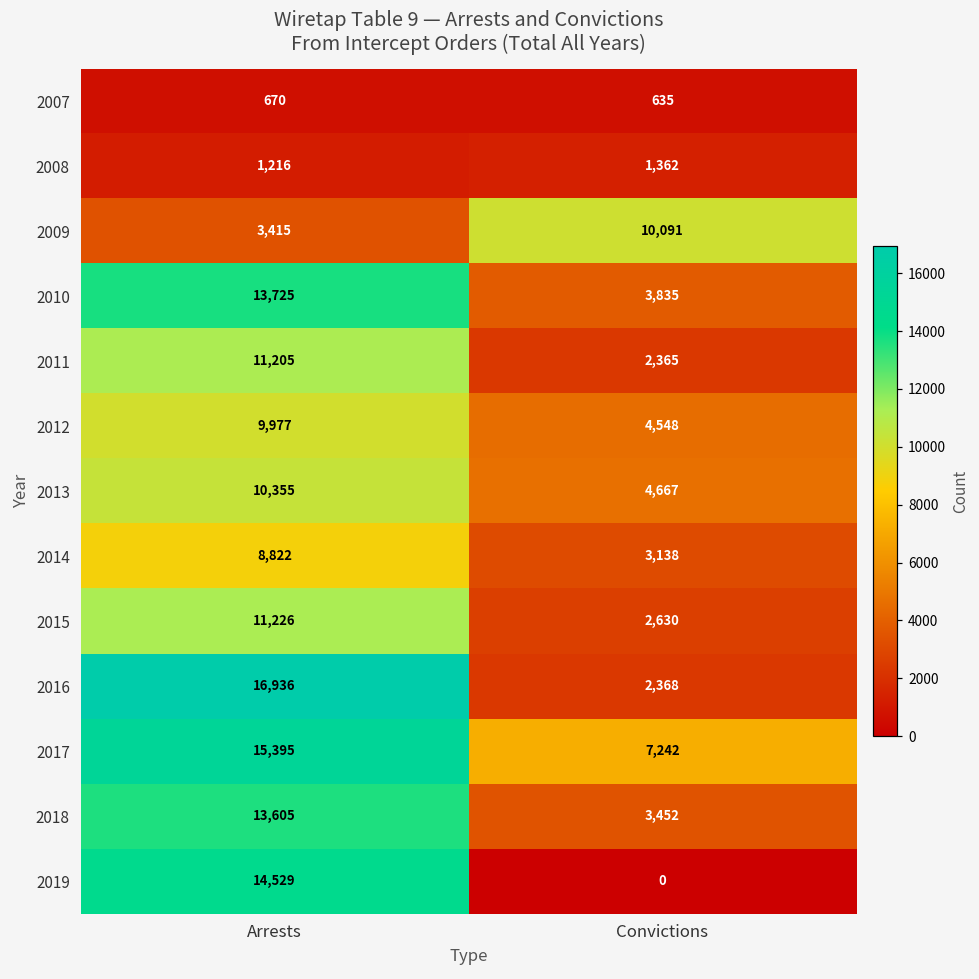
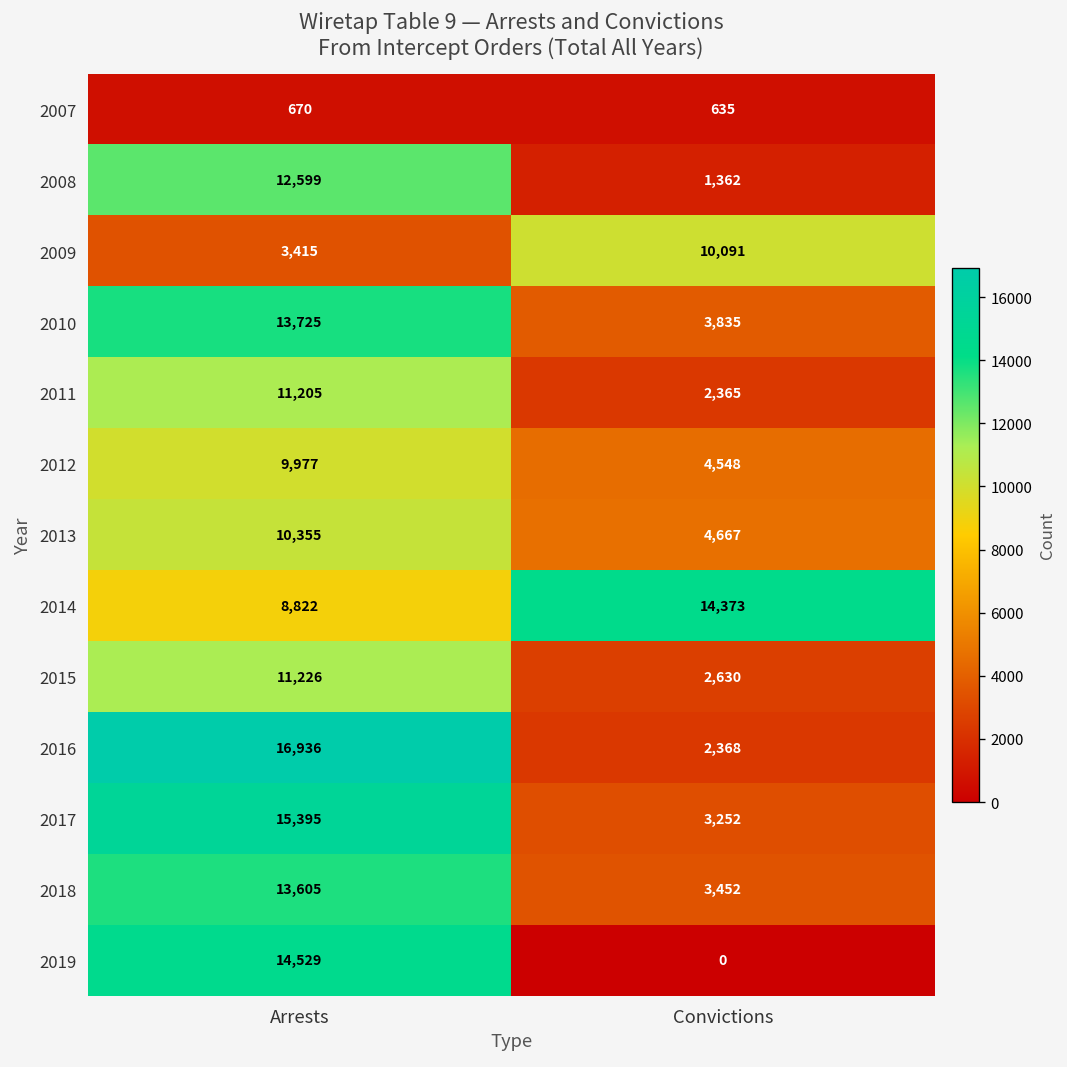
2008, Arrests: 1,216 -> 12,599
2014, Convictions: 3,138 -> 14,373
2017, Convictions: 7,242 -> 3,252
